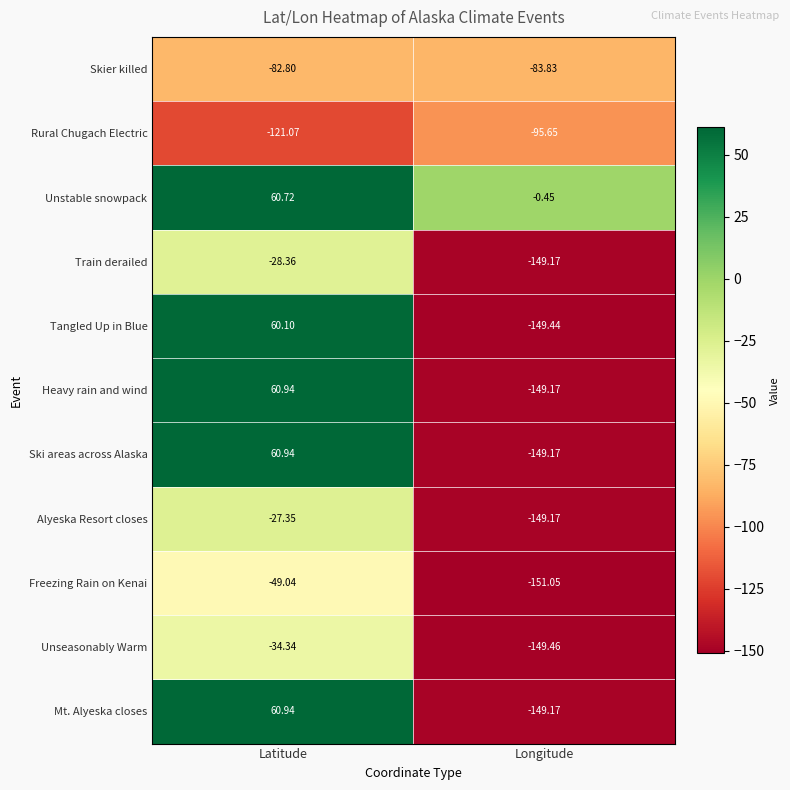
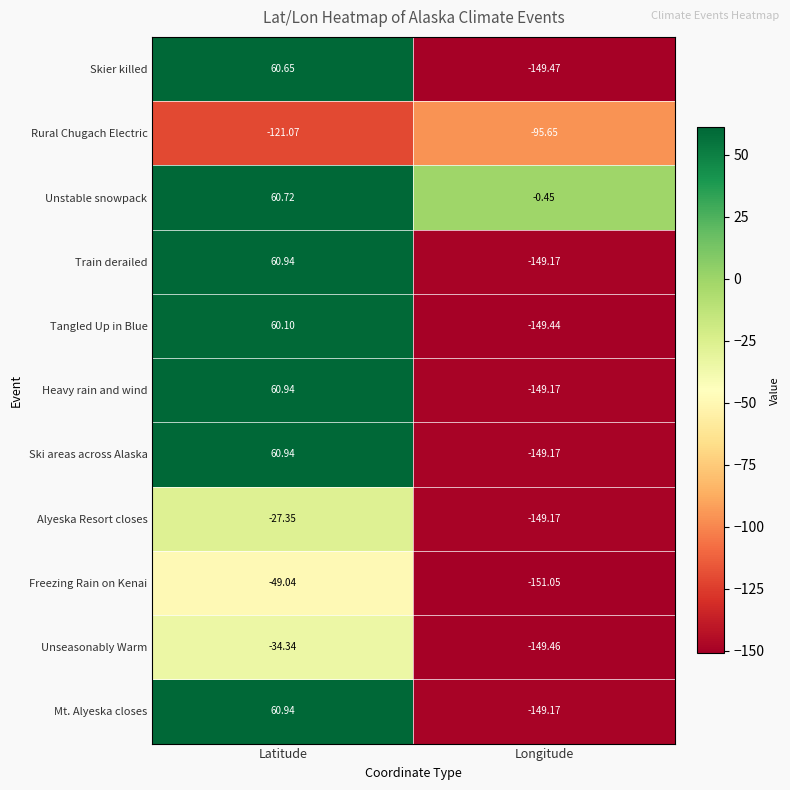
Skier killed, Latitude: -82.80 -> 60.65
Skier killed, Longitude: -83.83 -> -149.47
Train derailed, Latitude: -28.36 -> 60.94
